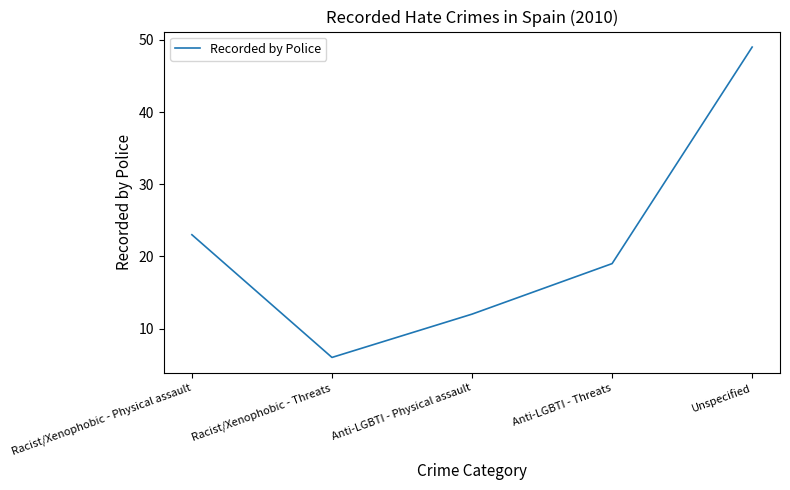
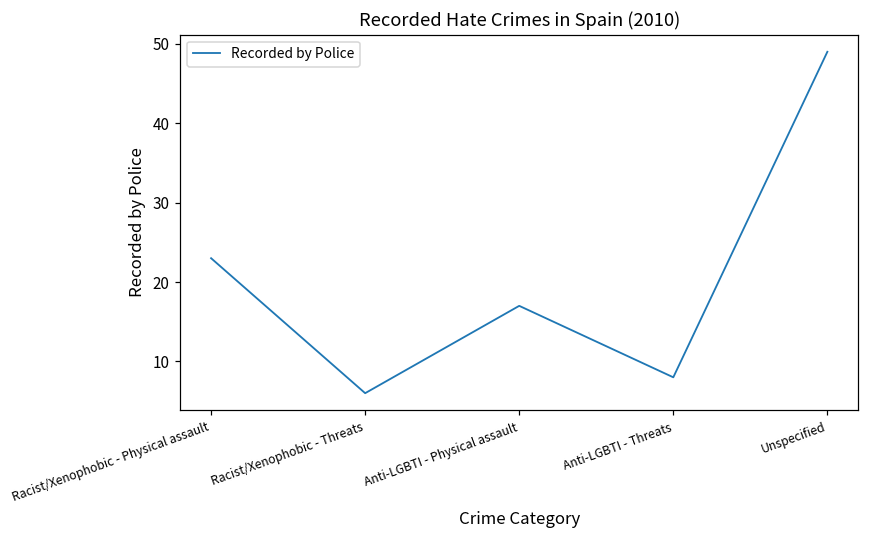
Anti-LGBTI - Physical assault: 12 -> 17
Anti-LGBTI - Threats: 19 -> 8
